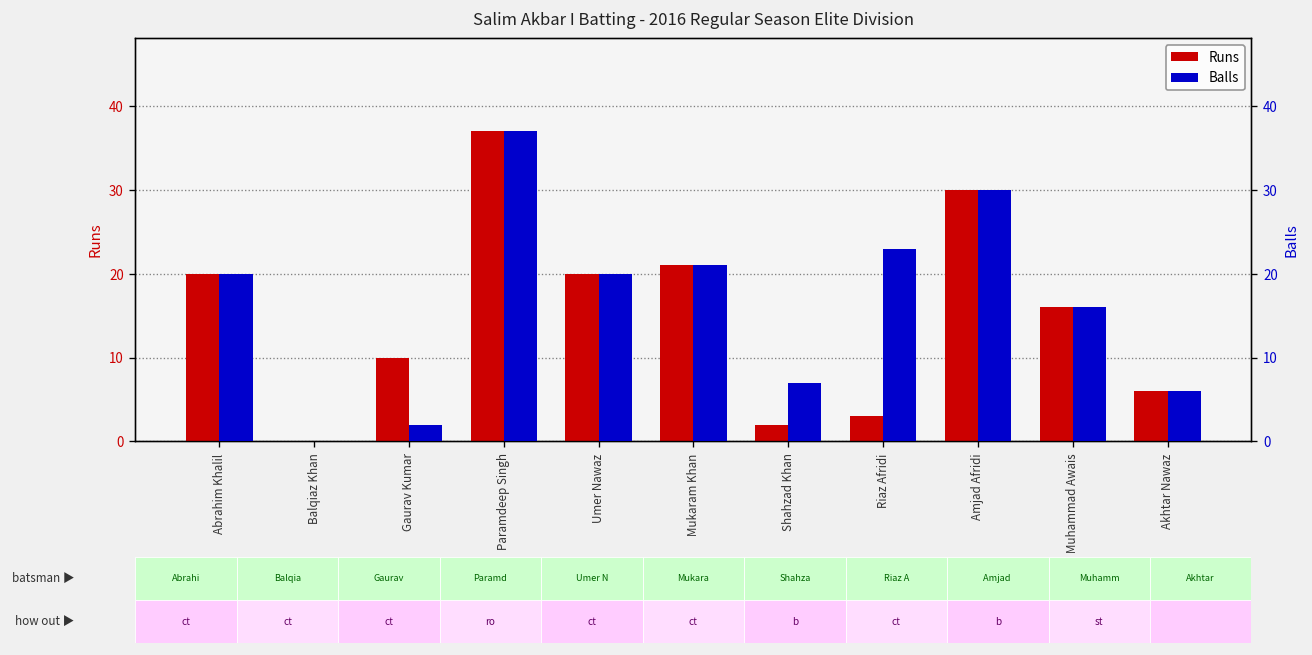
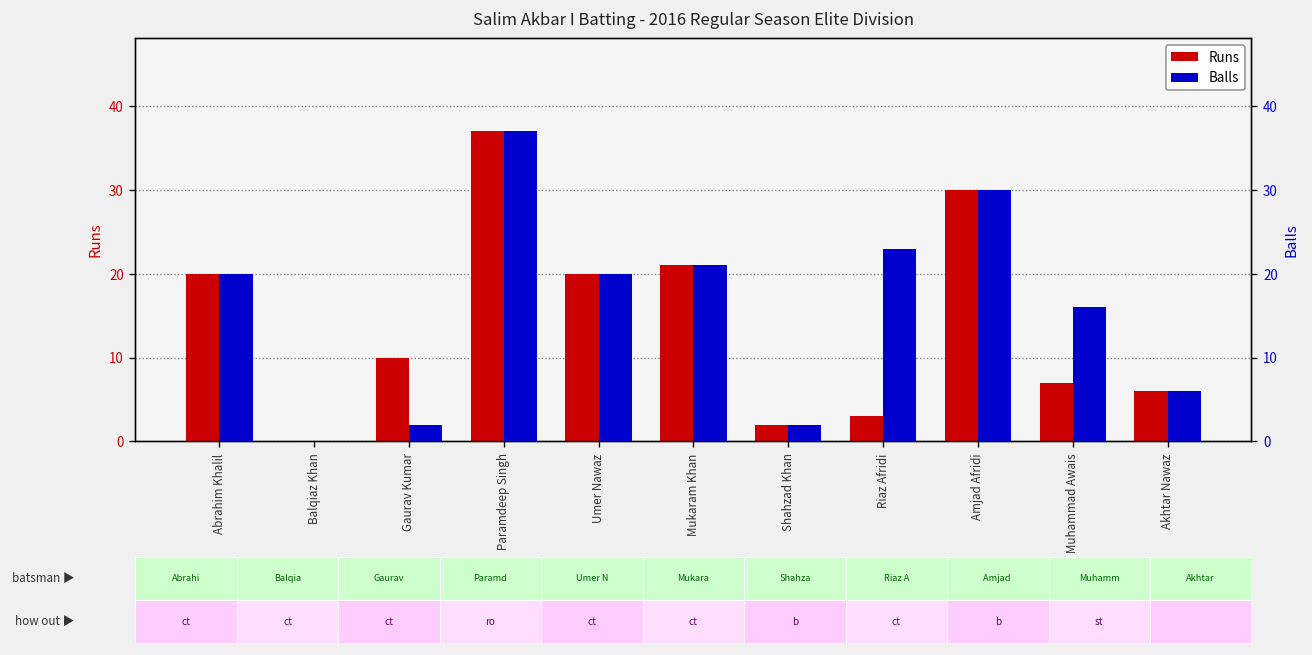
Runs, Muhammad Awais: 16 -> 7
Balls, Shahzad Khan: 7 -> 2
